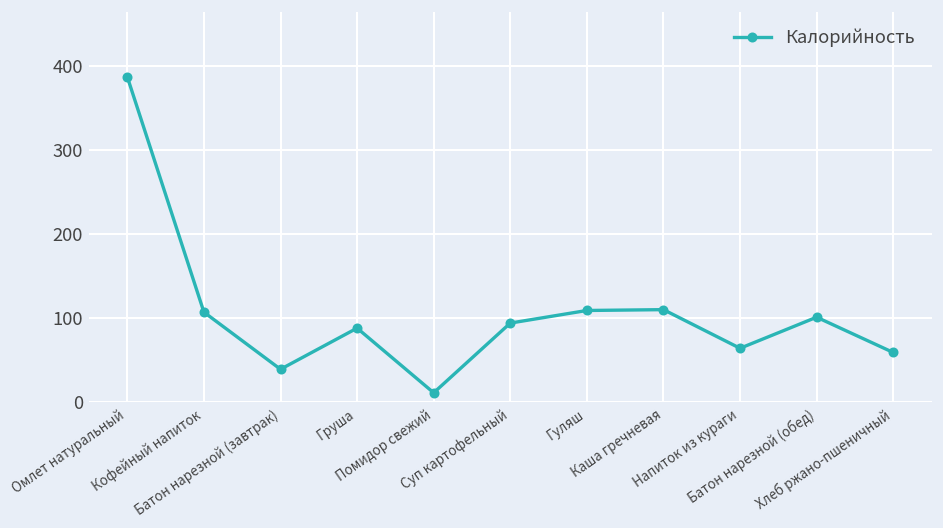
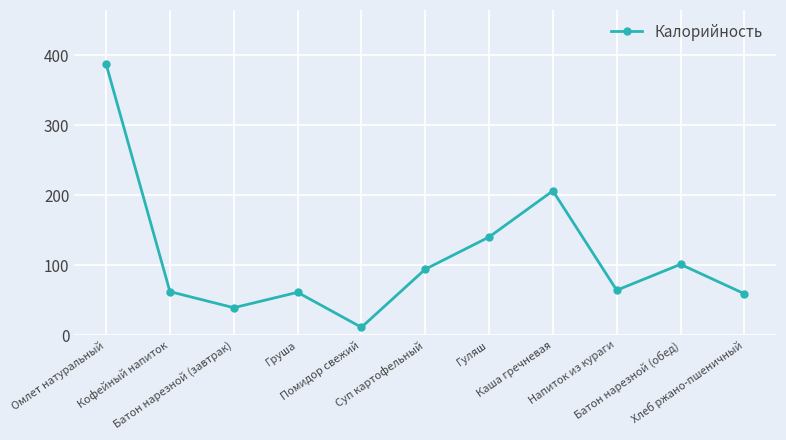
Кофейный напиток: 110 -> 60
Груша: 90 -> 60
Гуляш: 110 -> 140
Каша гречневая: 110 -> 210
